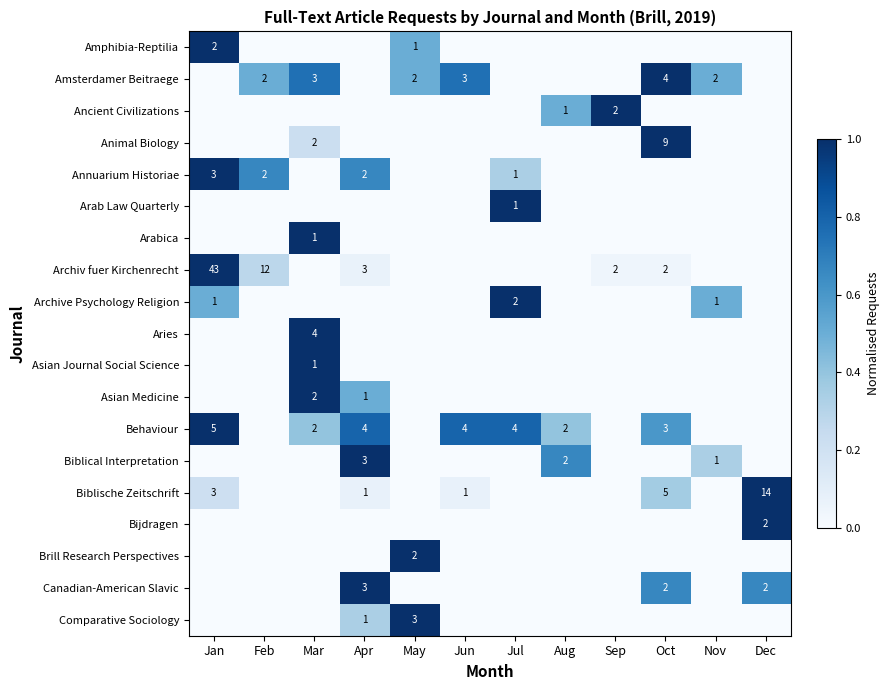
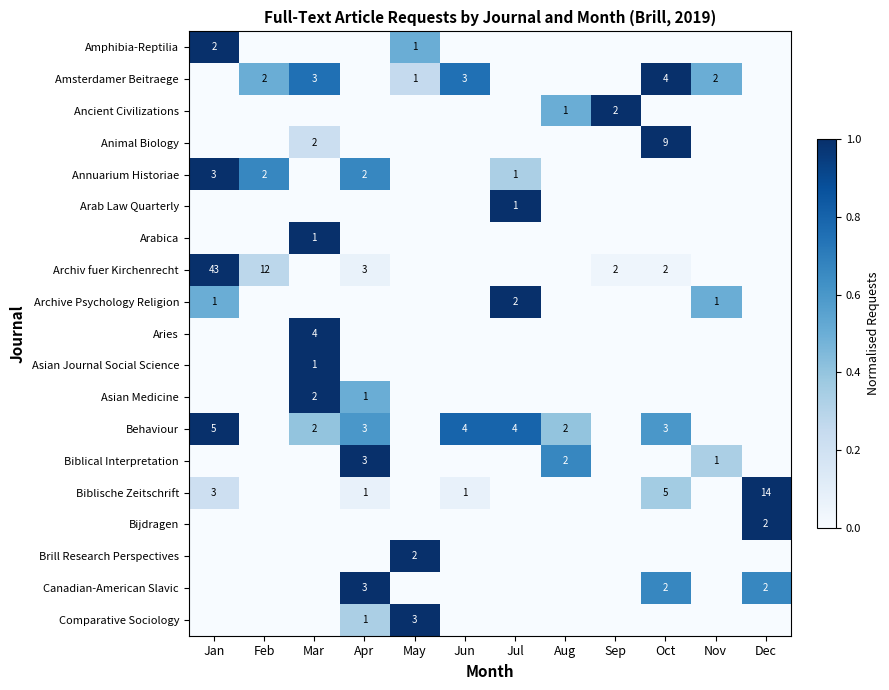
Amsterdamer Beitraege, May: 2 -> 1
Behaviour, Apr: 4 -> 3
